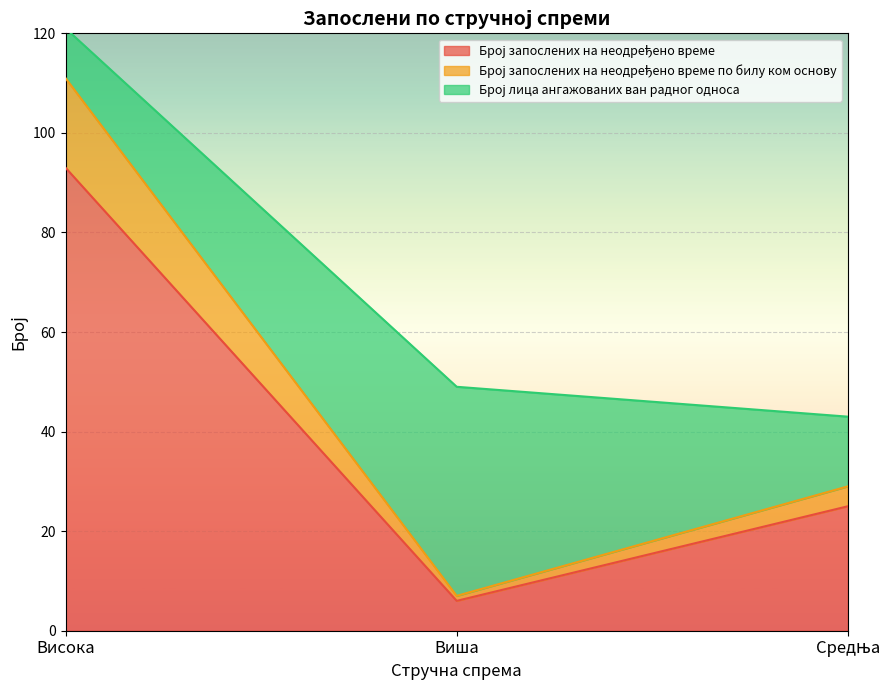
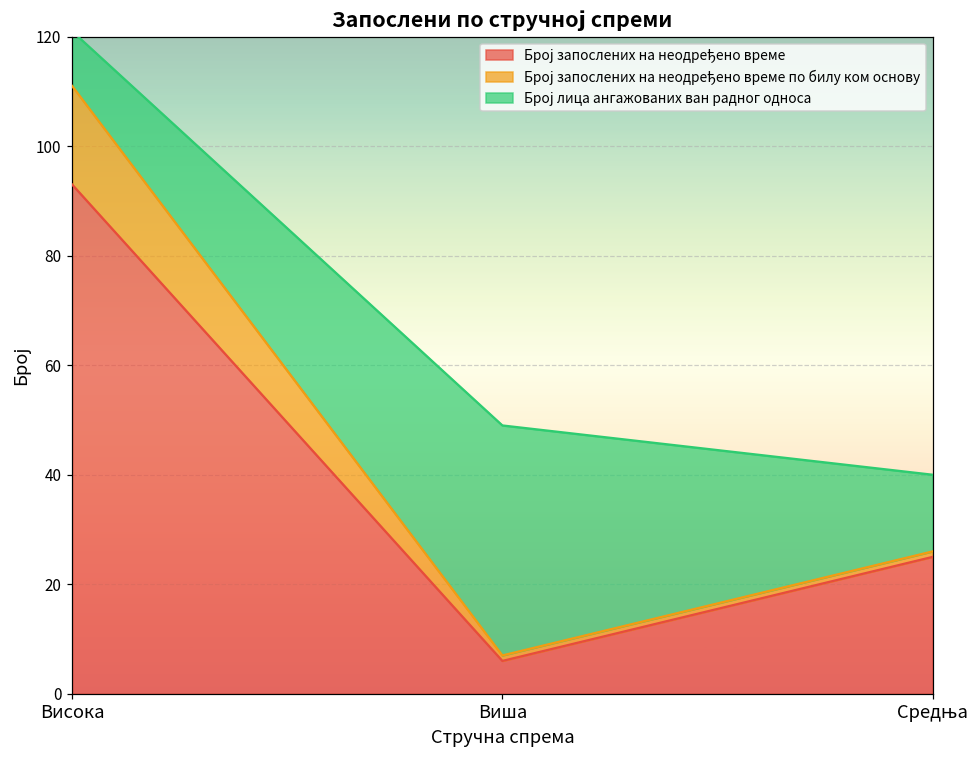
Број запослених на неодређено време по билу ком основу, Средња: 4 -> 1
